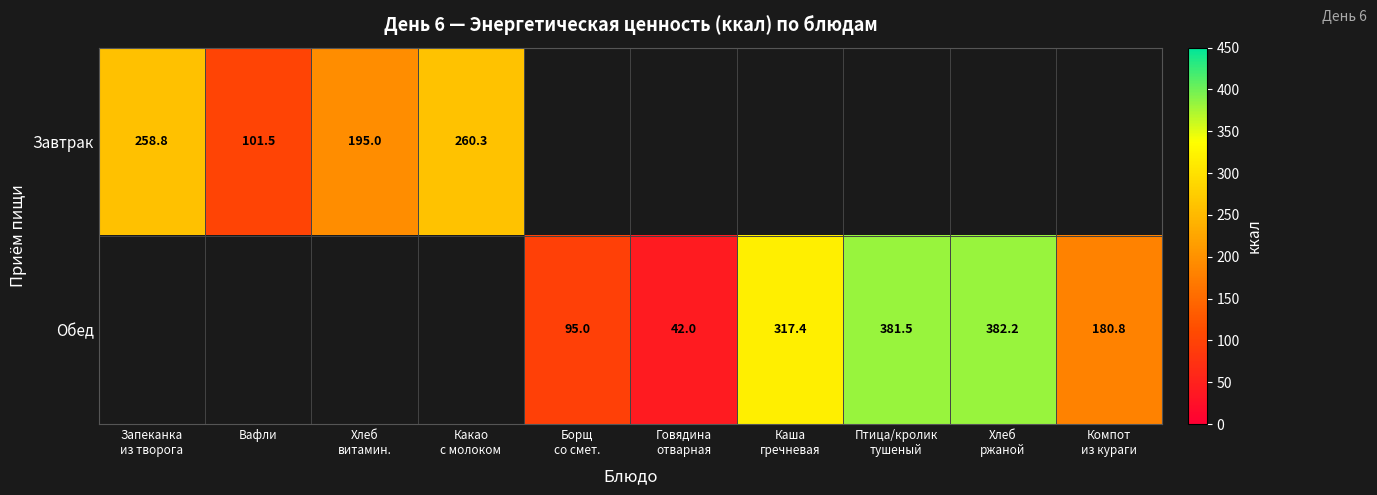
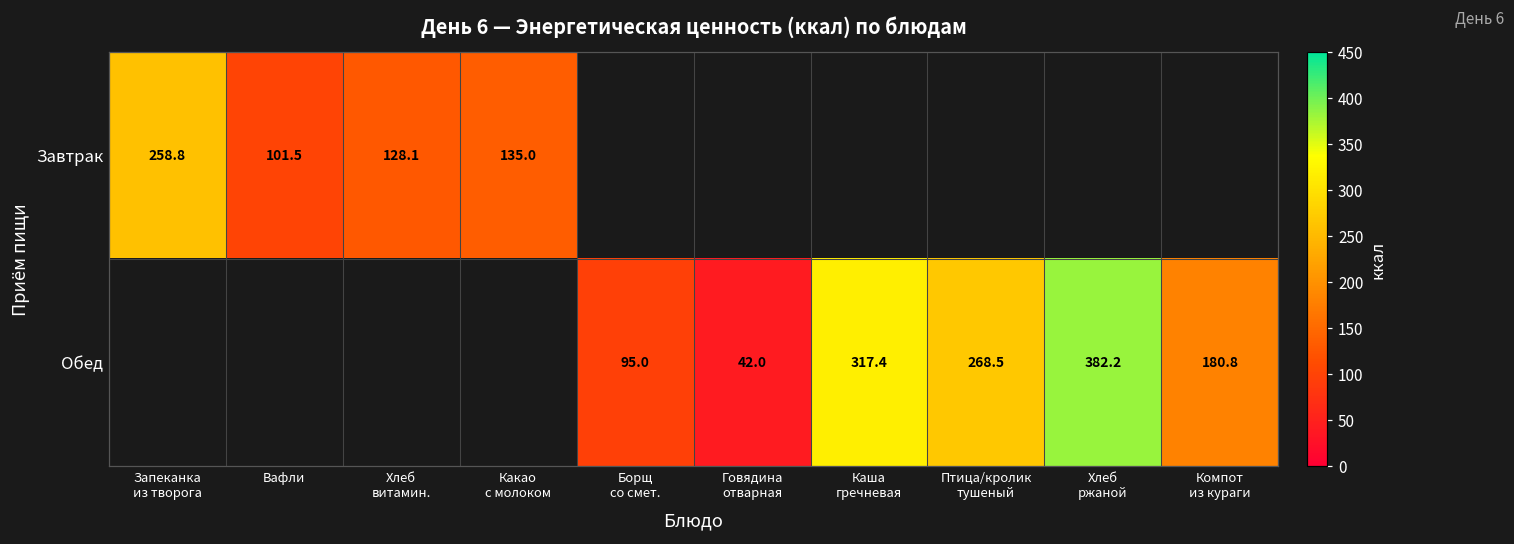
Завтрак, Хлеб витамин.: 195.0 -> 128.1
Завтрак, Какао с молоком: 260.3 -> 135.0
Обед, Птица/кролик тушеный: 381.5 -> 268.5
